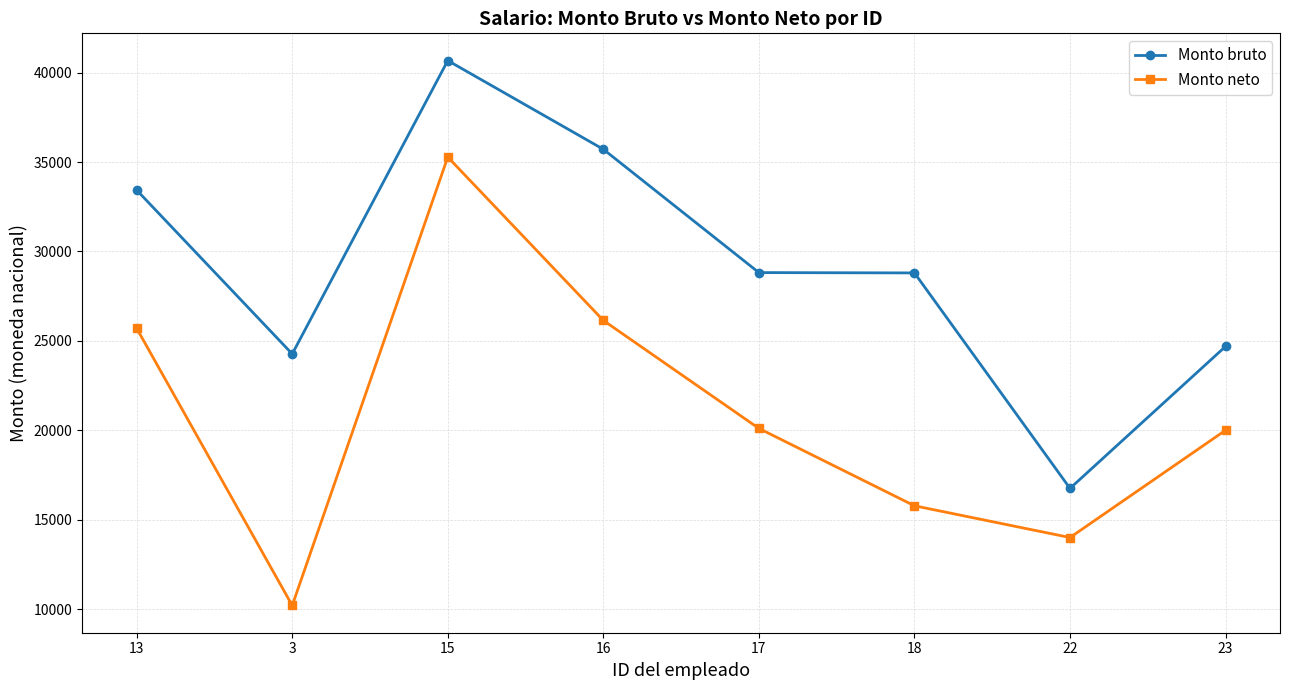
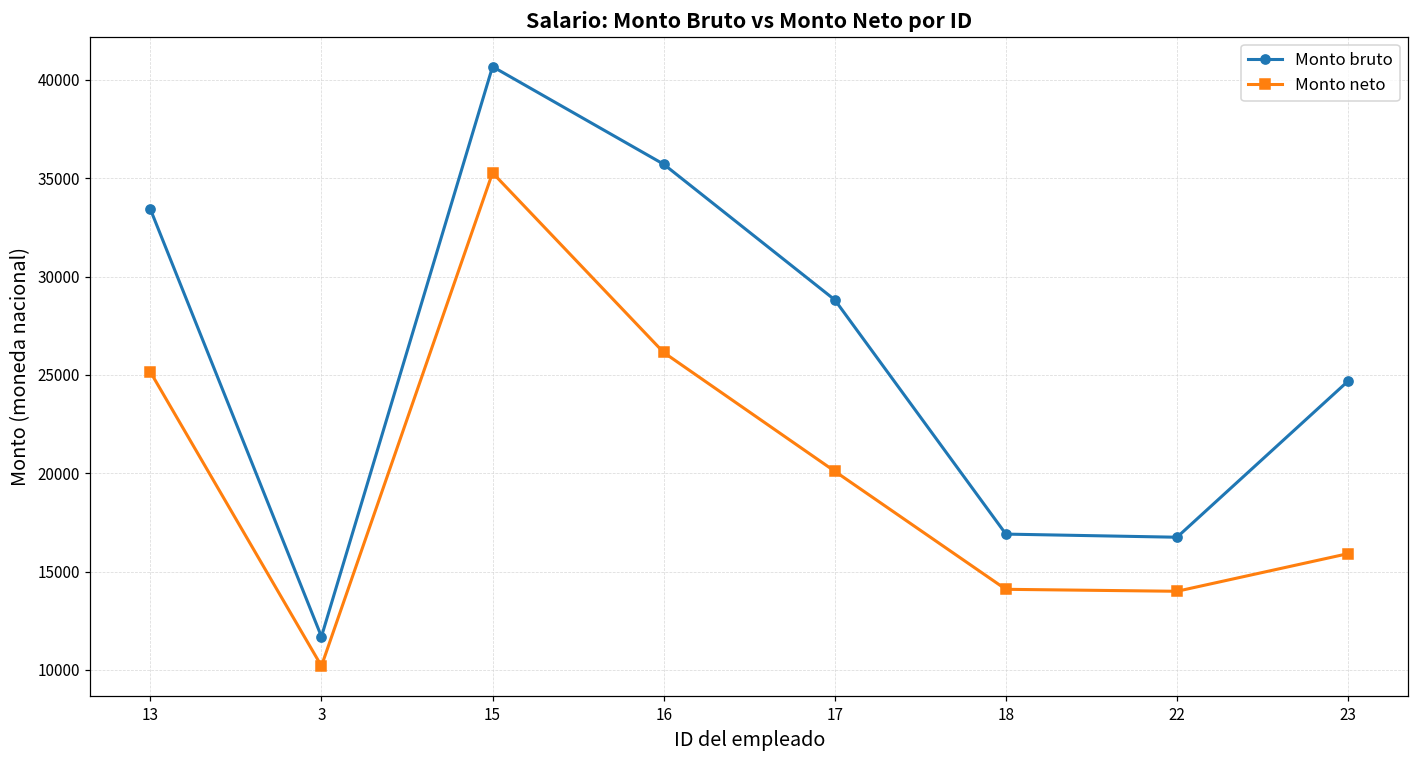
Monto neto, 13: 25700 -> 25200
Monto bruto, 3: 24300 -> 11700
Monto bruto, 18: 28800 -> 16900
Monto neto, 18: 15800 -> 14100
Monto neto, 23: 20000 -> 15900
